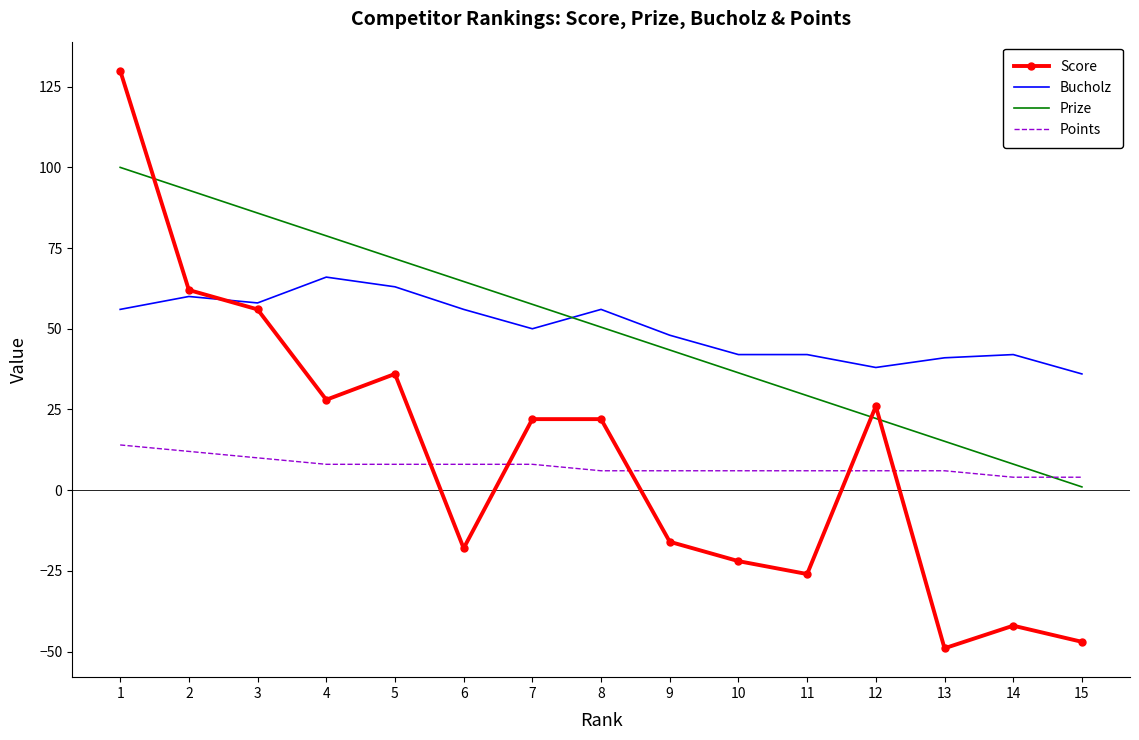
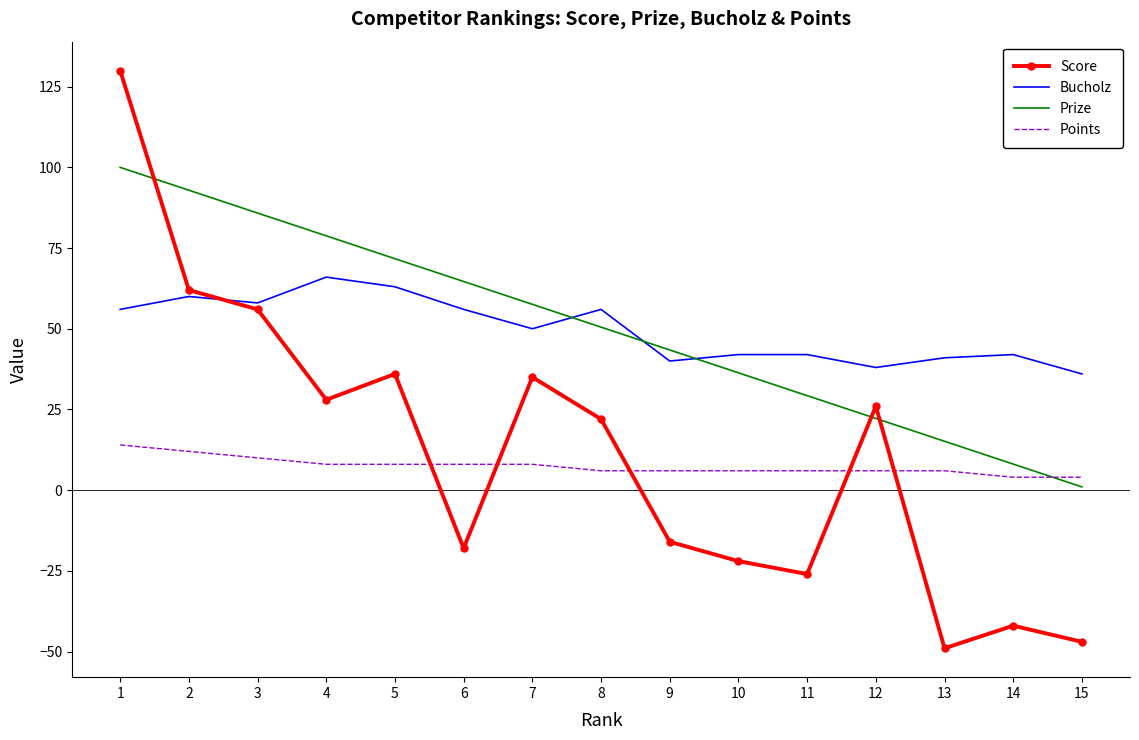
Score, 7: 22 -> 35
Bucholz, 9: 48 -> 40
